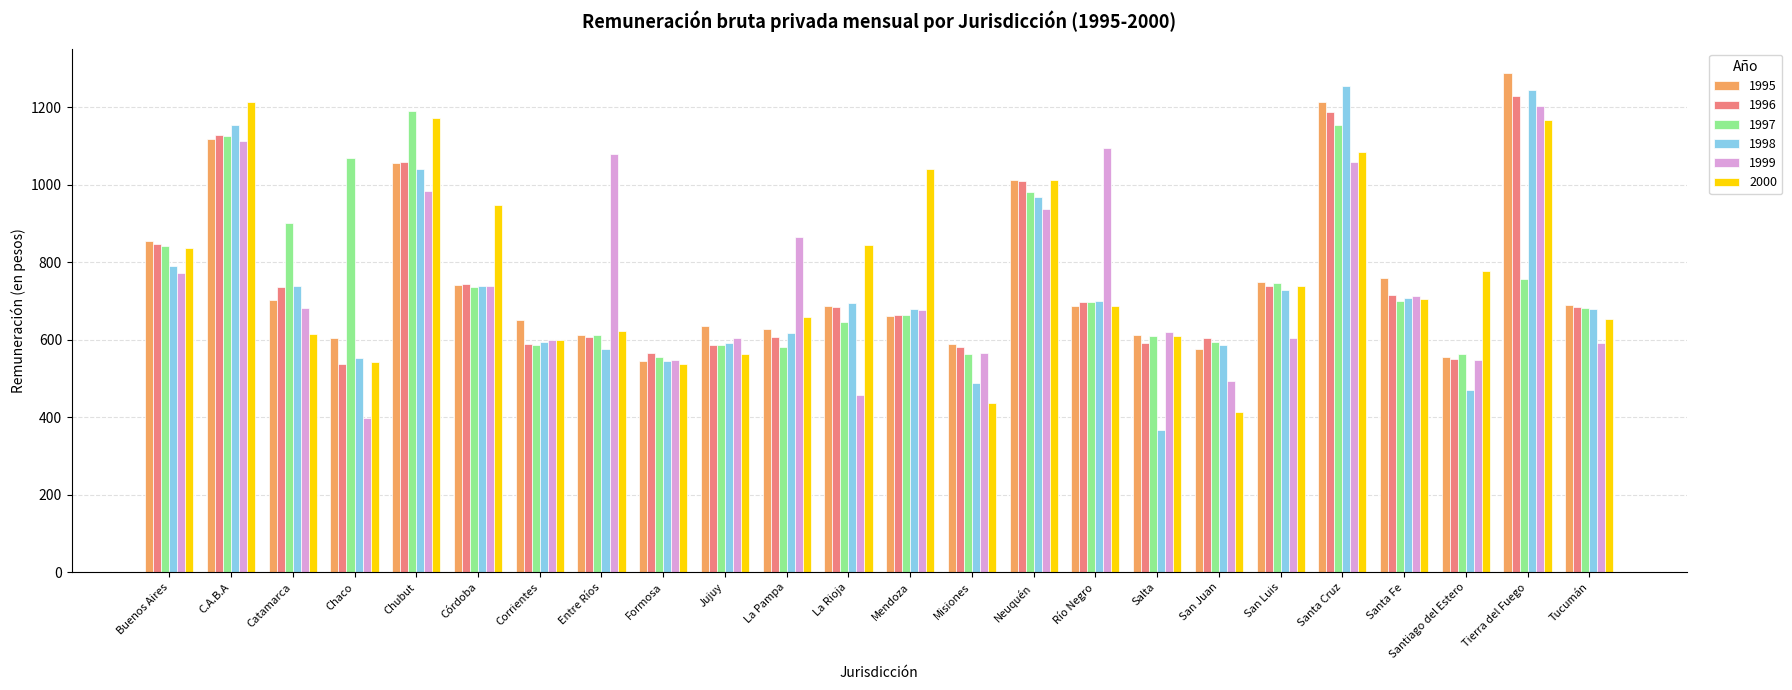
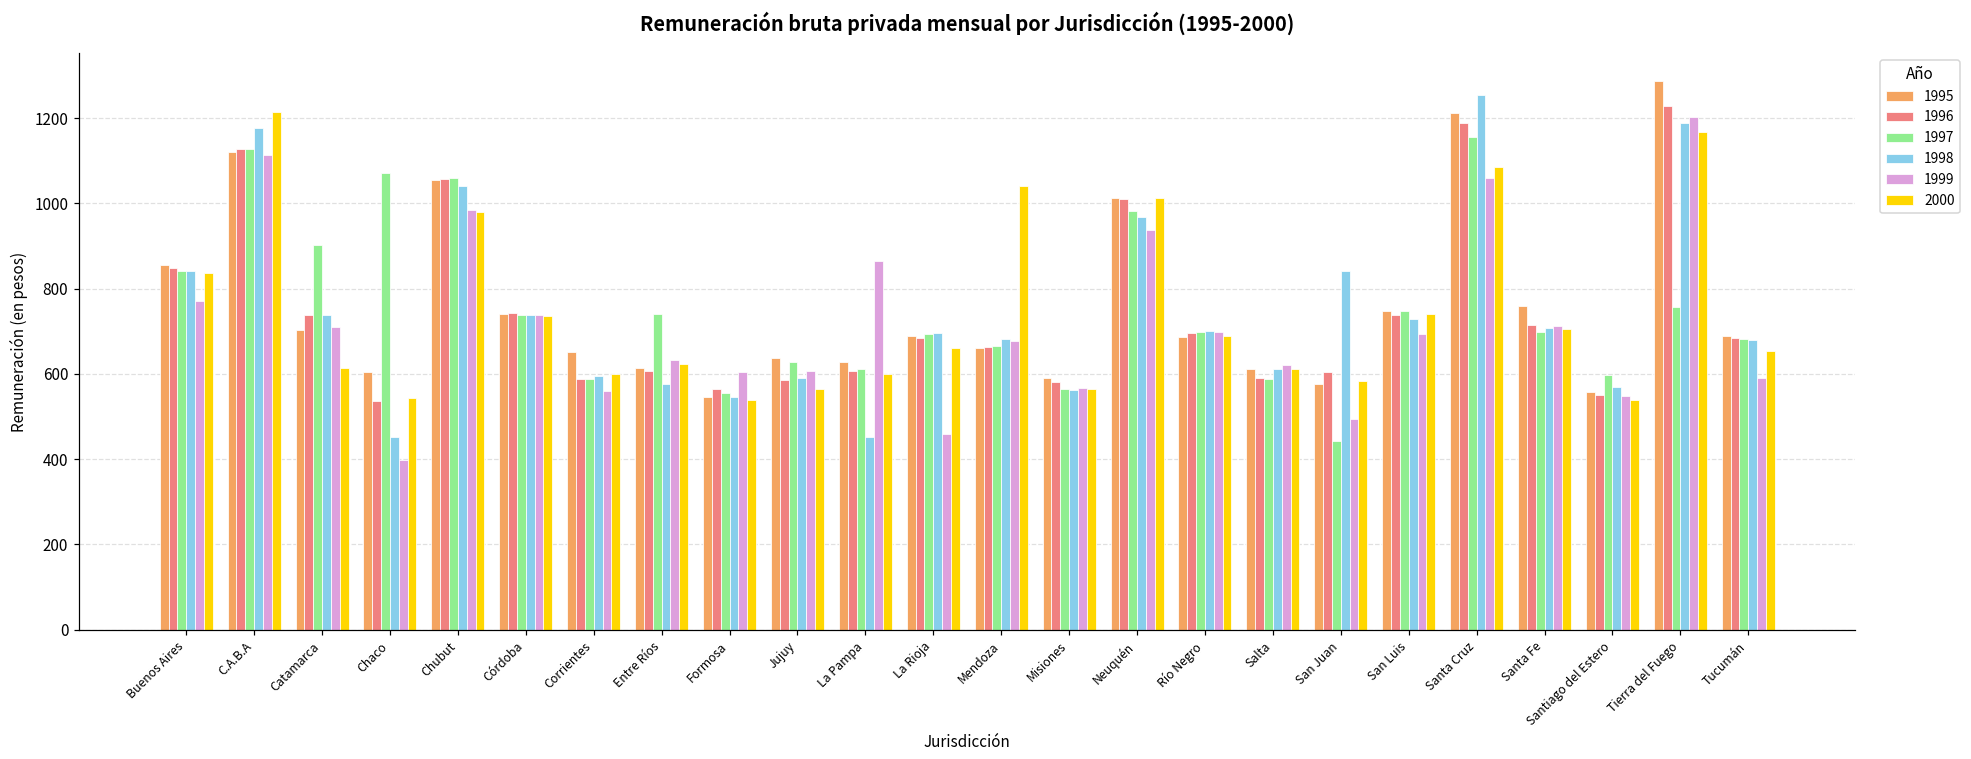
1998, Buenos Aires: 790 -> 840
1998, C.A.B.A: 1160 -> 1180
1999, Catamarca: 680 -> 710
1998, Chaco: 550 -> 450
1997, Chubut: 1190 -> 1060
2000, Chubut: 1170 -> 980
2000, Córdoba: 950 -> 740
1999, Corrientes: 600 -> 560
1997, Entre Ríos: 610 -> 740
1999, Entre Ríos: 1080 -> 630
1999, Formosa: 550 -> 600
1997, Jujuy: 590 -> 630
1997, La Pampa: 580 -> 610
1998, La Pampa: 620 -> 450
2000, La Pampa: 660 -> 600
1997, La Rioja: 650 -> 690
2000, La Rioja: 850 -> 660
1998, Misiones: 490 -> 560
2000, Misiones: 440 -> 570
1999, Río Negro: 1100 -> 700
1997, Salta: 610 -> 590
1998, Salta: 370 -> 610
1997, San Juan: 590 -> 440
1998, San Juan: 590 -> 840
2000, San Juan: 410 -> 580
1999, San Luis: 600 -> 690
1997, Santiago del Estero: 560 -> 600
1998, Santiago del Estero: 470 -> 570
2000, Santiago del Estero: 780 -> 540
1998, Tierra del Fuego: 1240 -> 1190
